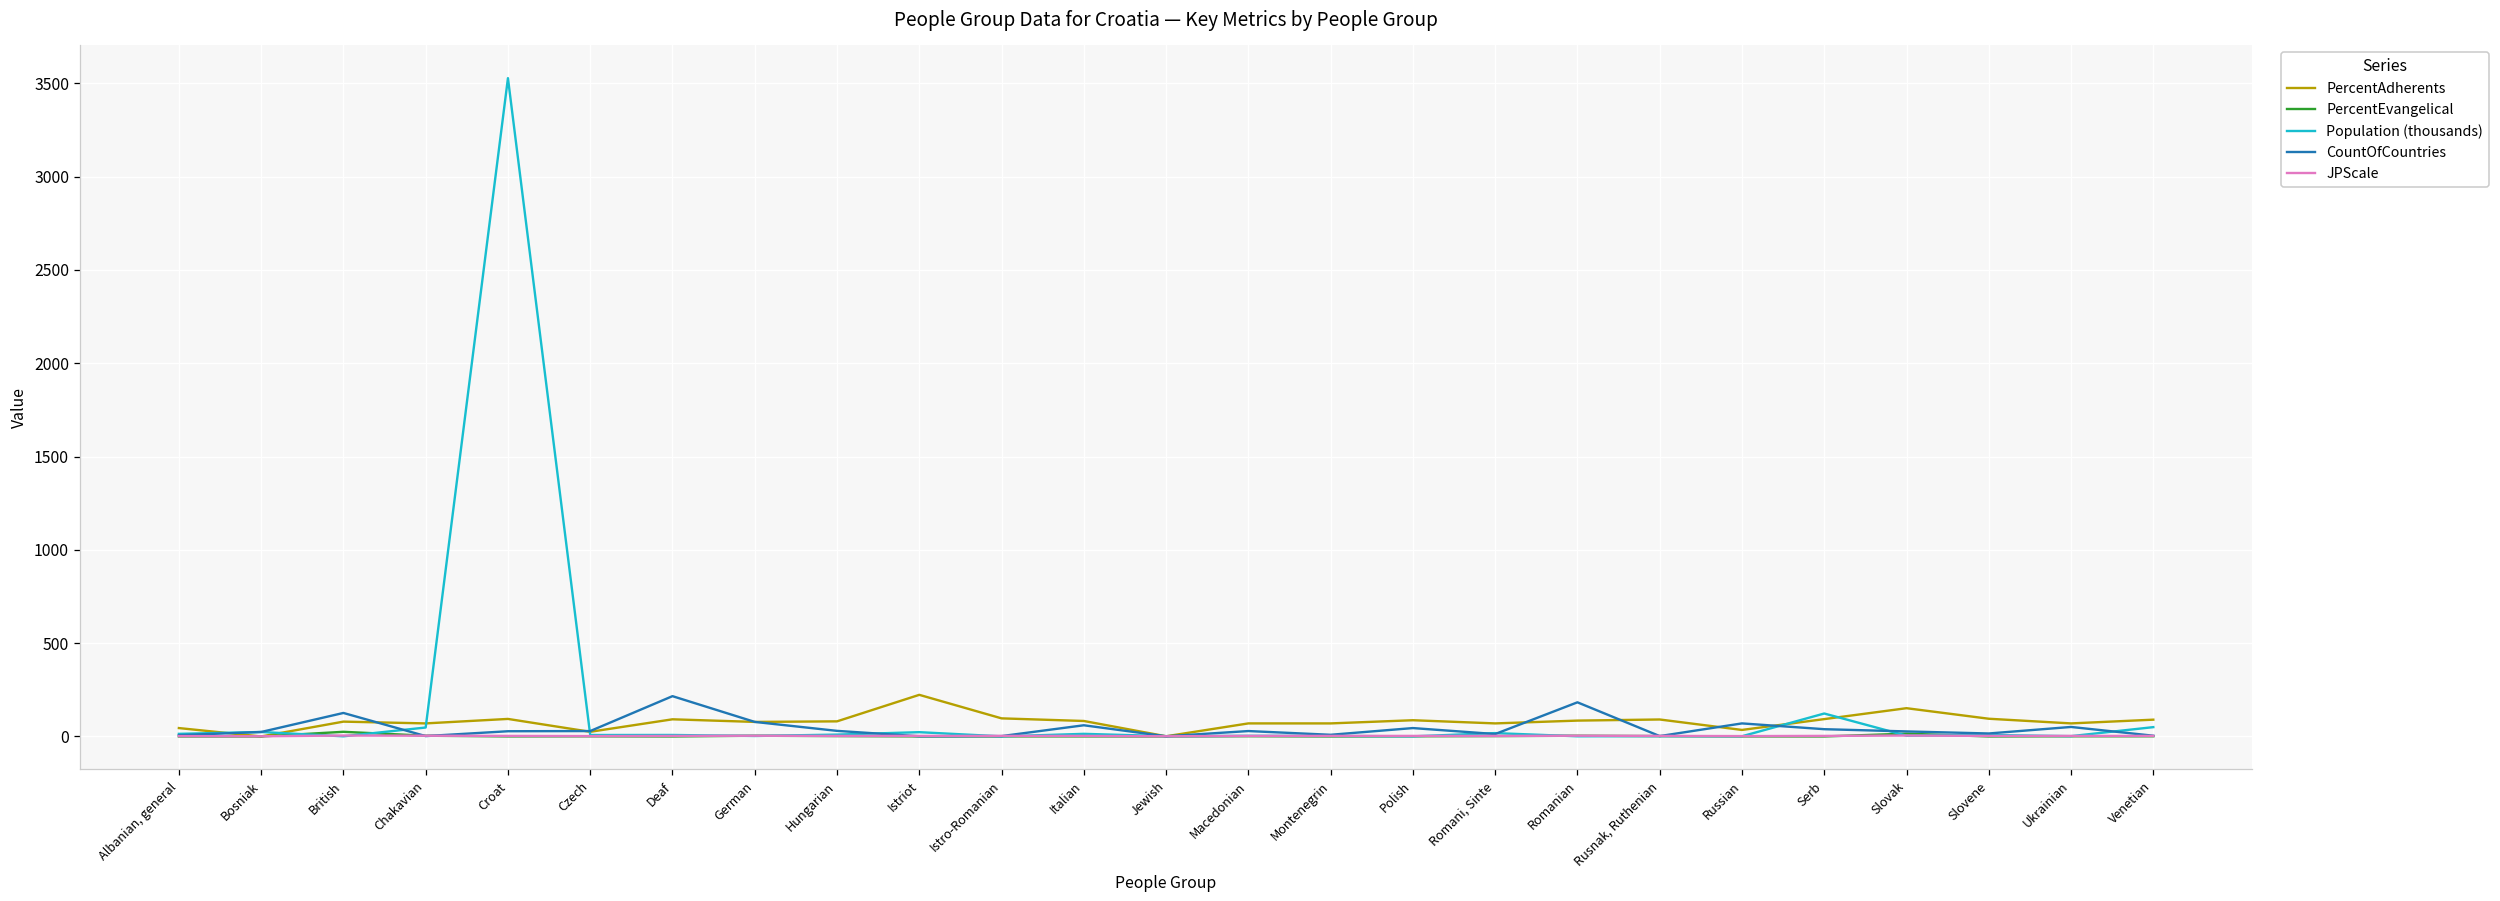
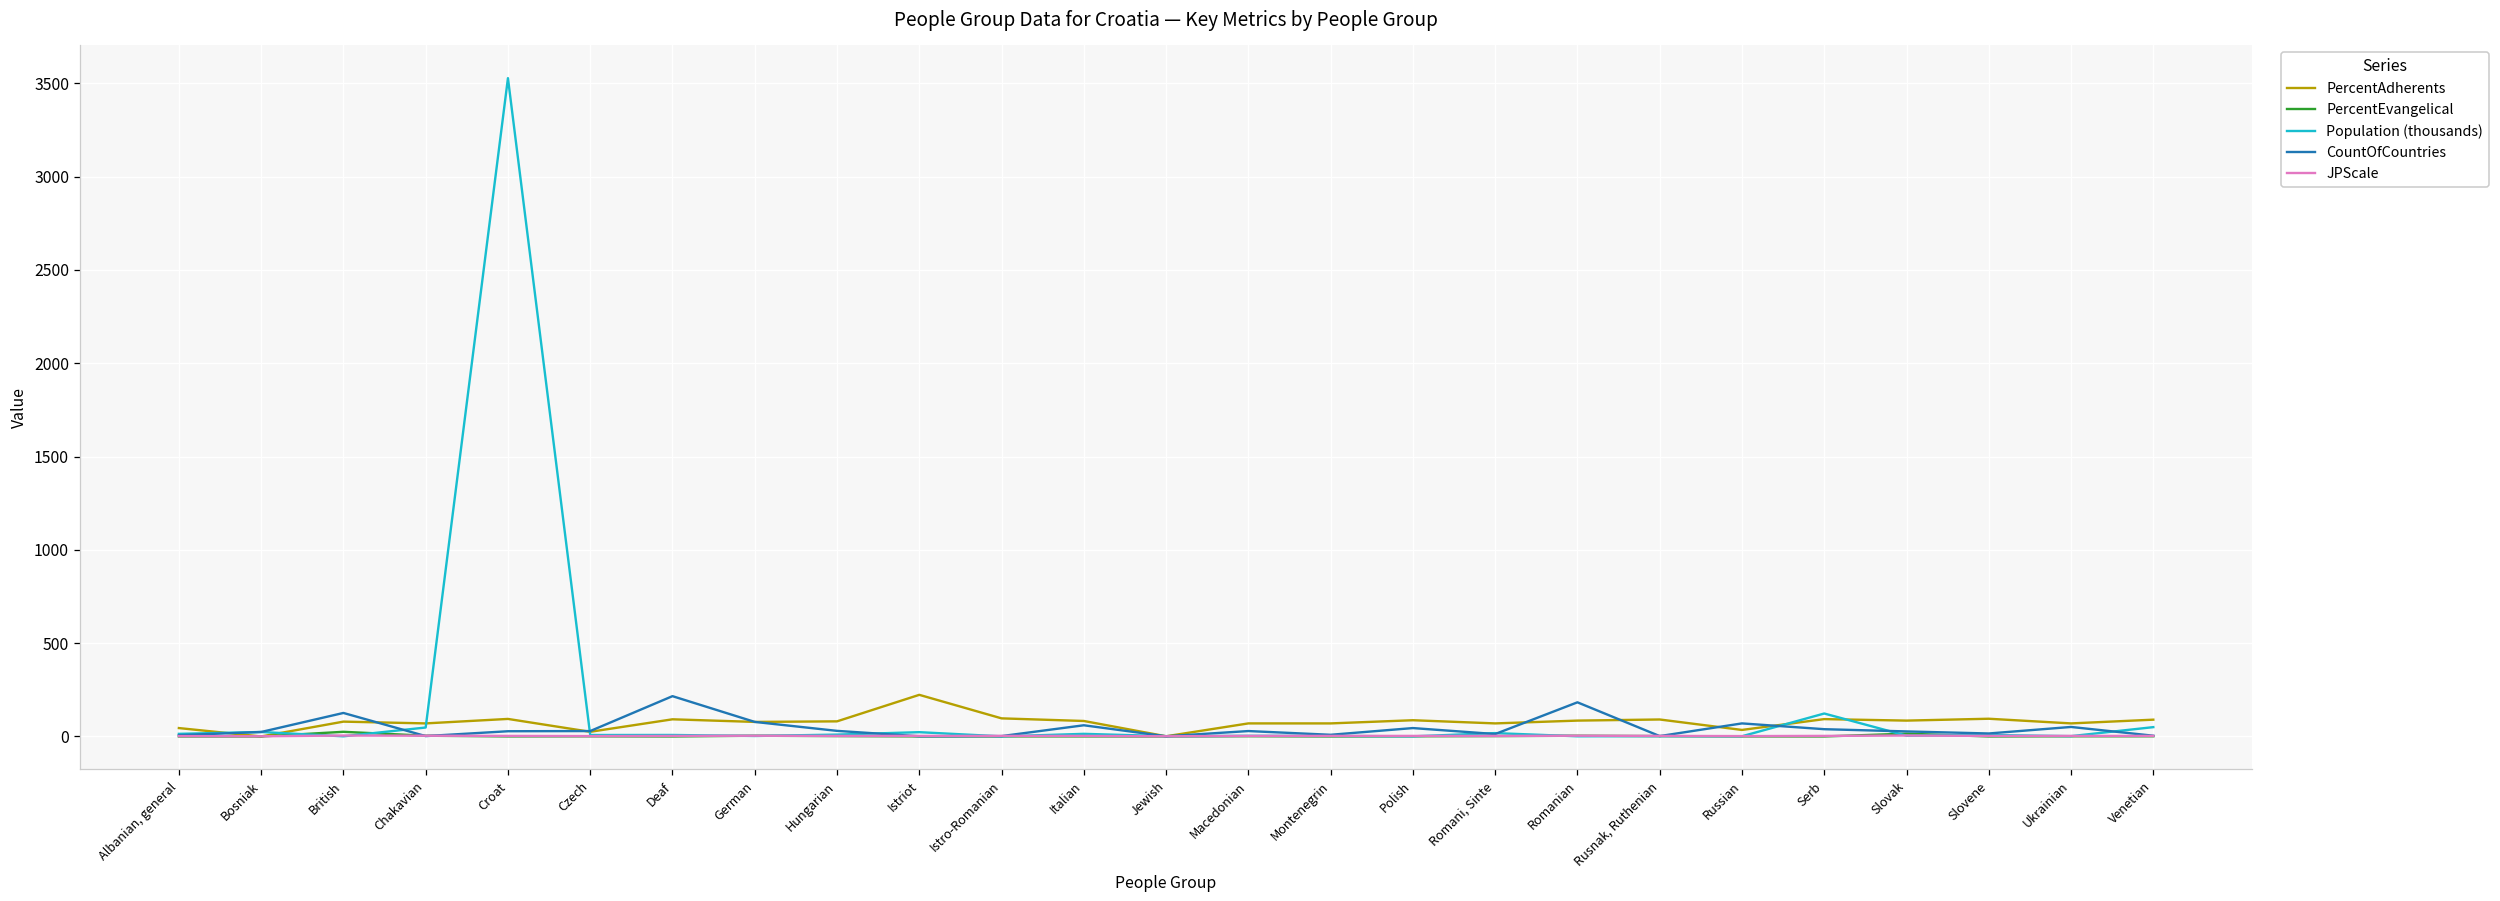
PercentAdherents, Slovak: 150 -> 90
